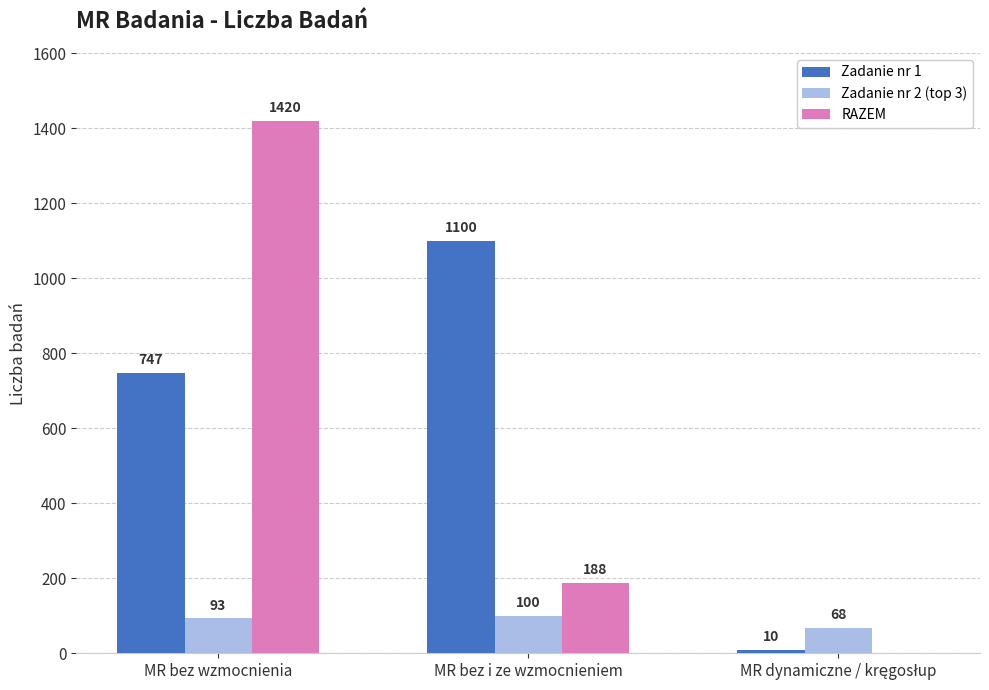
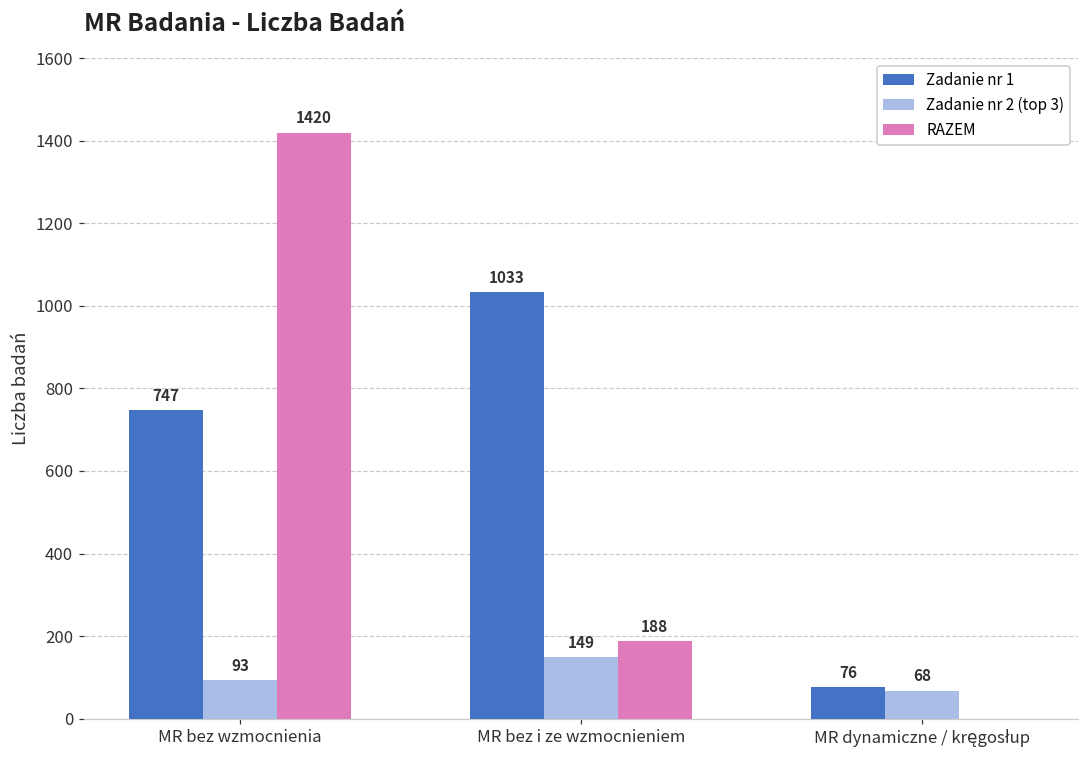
Zadanie nr 1, MR bez i ze wzmocnieniem: 1100 -> 1033
Zadanie nr 2 (top 3), MR bez i ze wzmocnieniem: 100 -> 149
Zadanie nr 1, MR dynamiczne / kręgosłup: 10 -> 76
